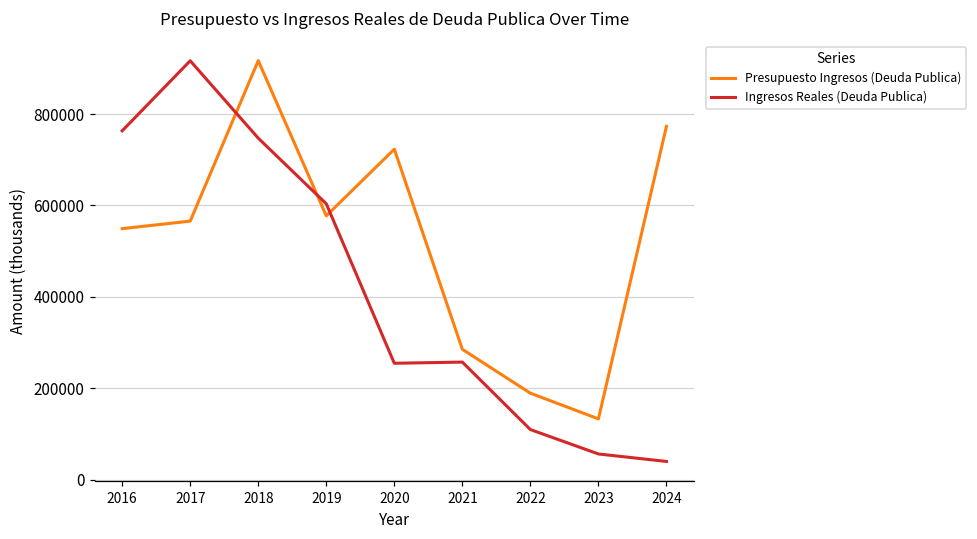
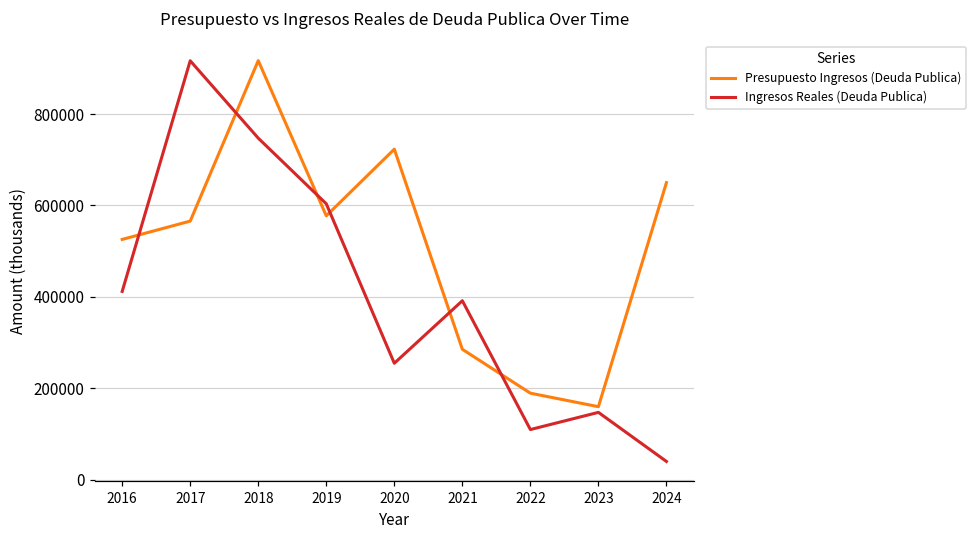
Presupuesto Ingresos (Deuda Publica), 2016: 550000 -> 530000
Ingresos Reales (Deuda Publica), 2016: 760000 -> 410000
Ingresos Reales (Deuda Publica), 2021: 260000 -> 390000
Presupuesto Ingresos (Deuda Publica), 2023: 130000 -> 160000
Ingresos Reales (Deuda Publica), 2023: 60000 -> 150000
Presupuesto Ingresos (Deuda Publica), 2024: 770000 -> 650000
